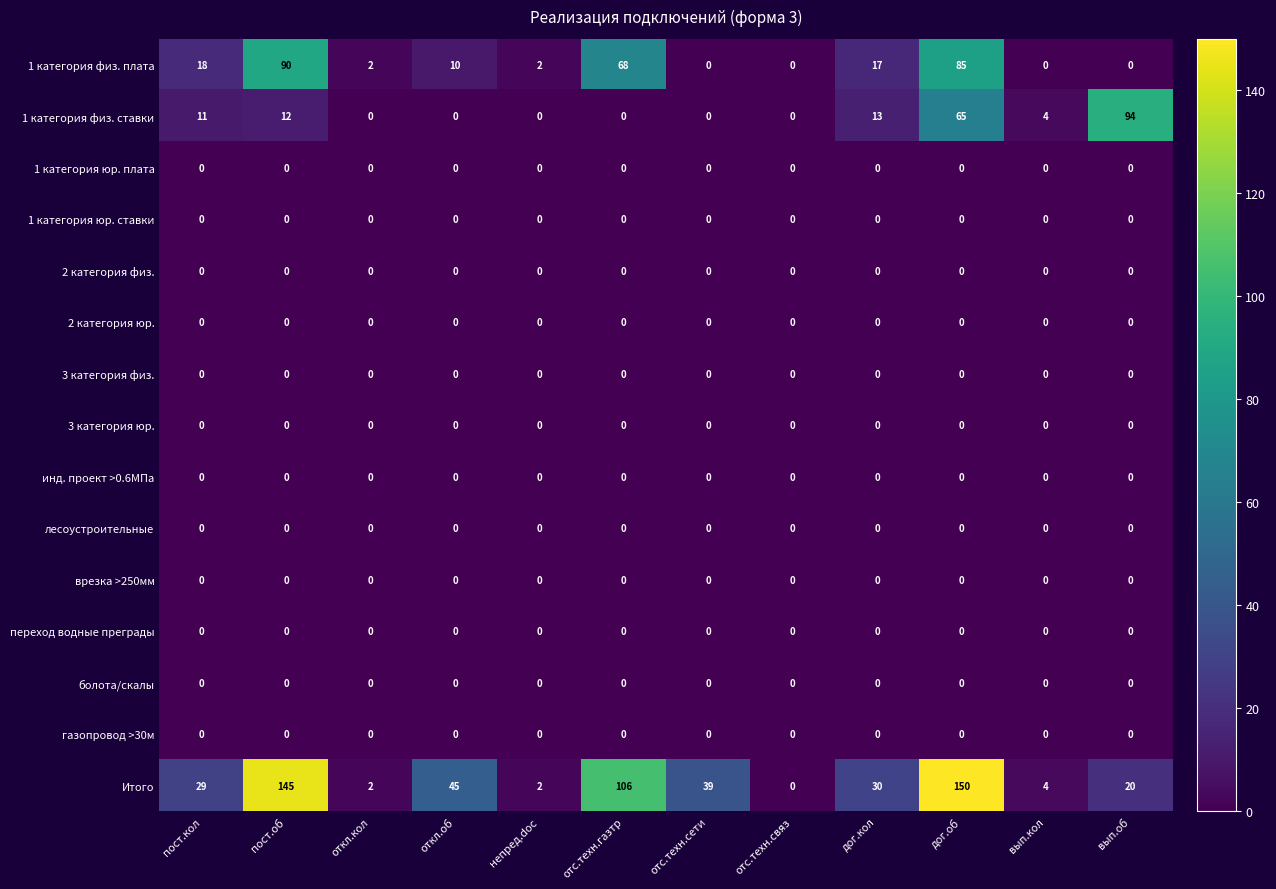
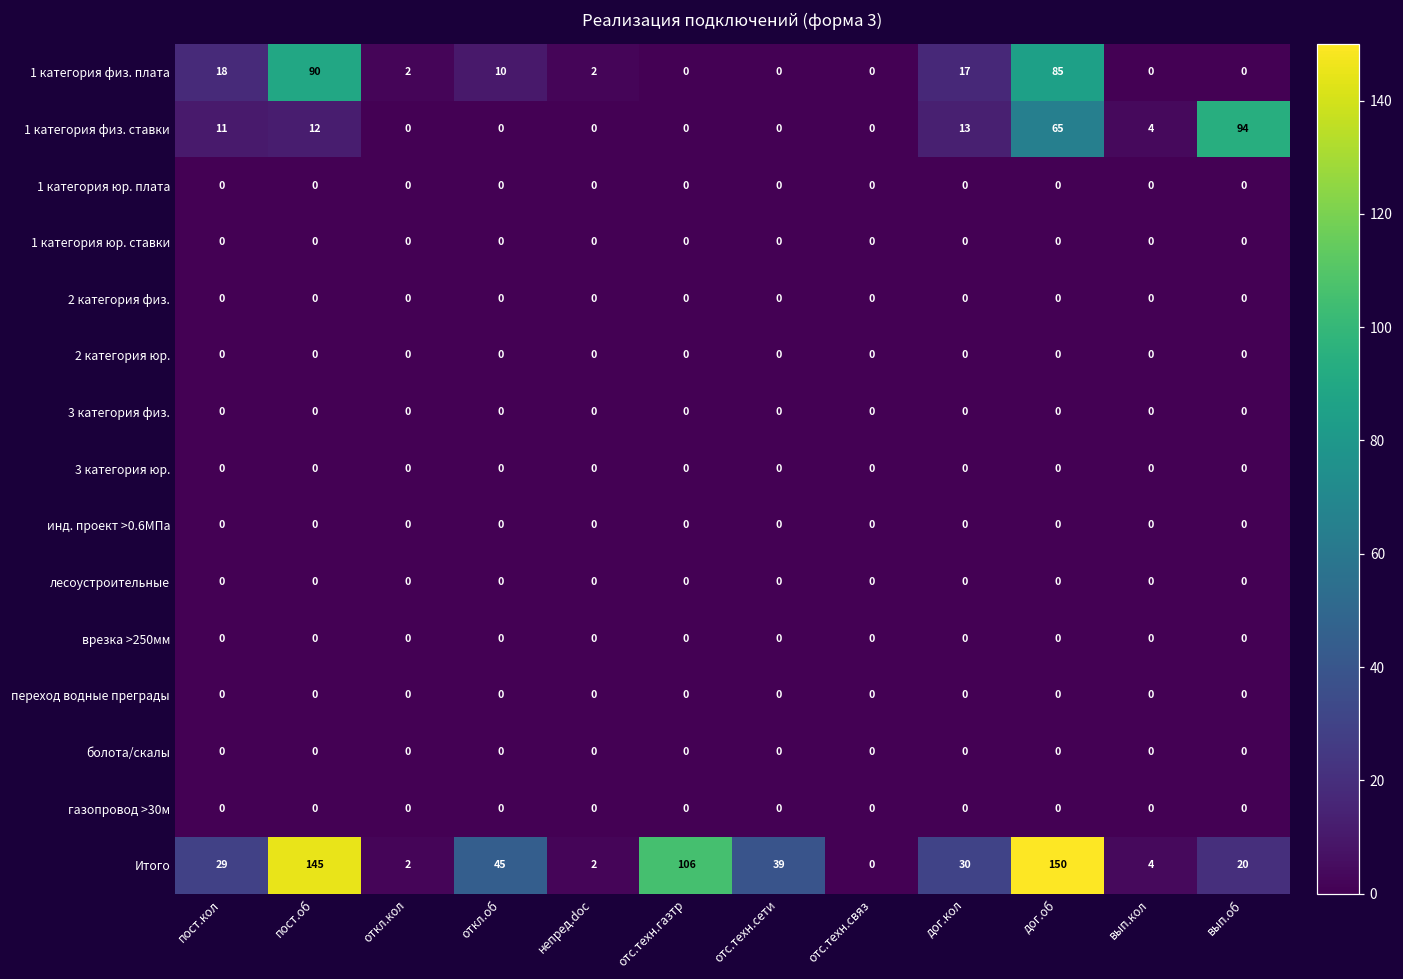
1 категория физ. плата, отс.техн.газтр: 68 -> 0
